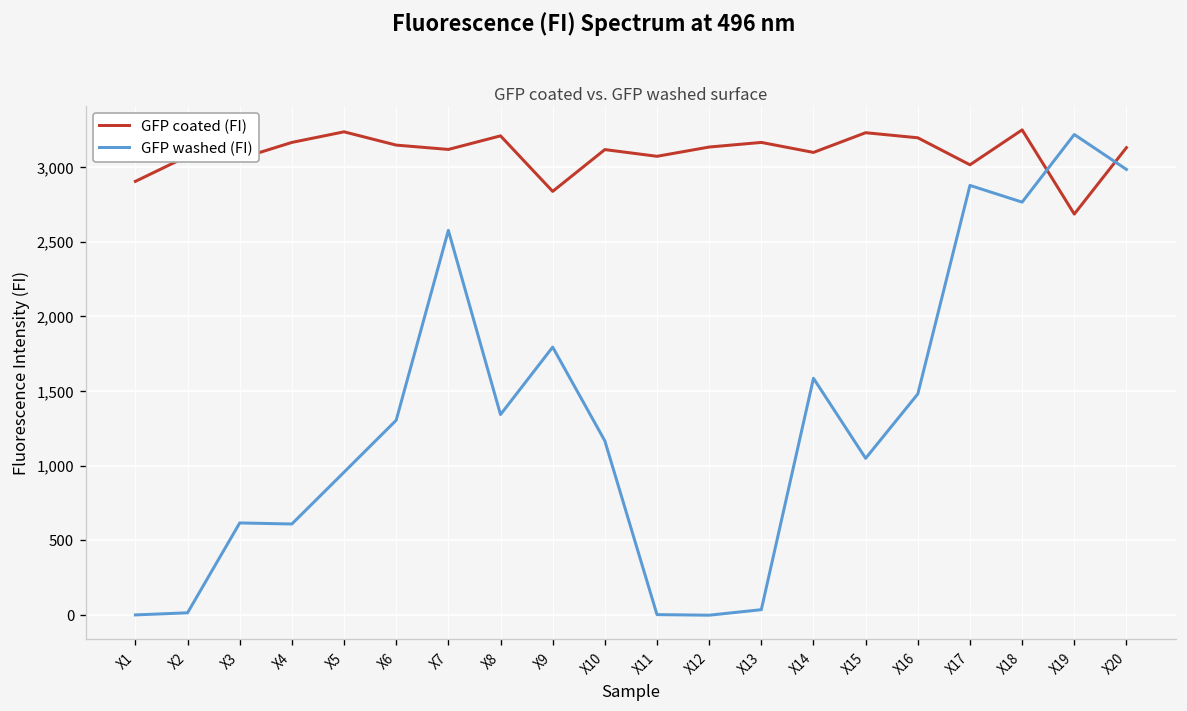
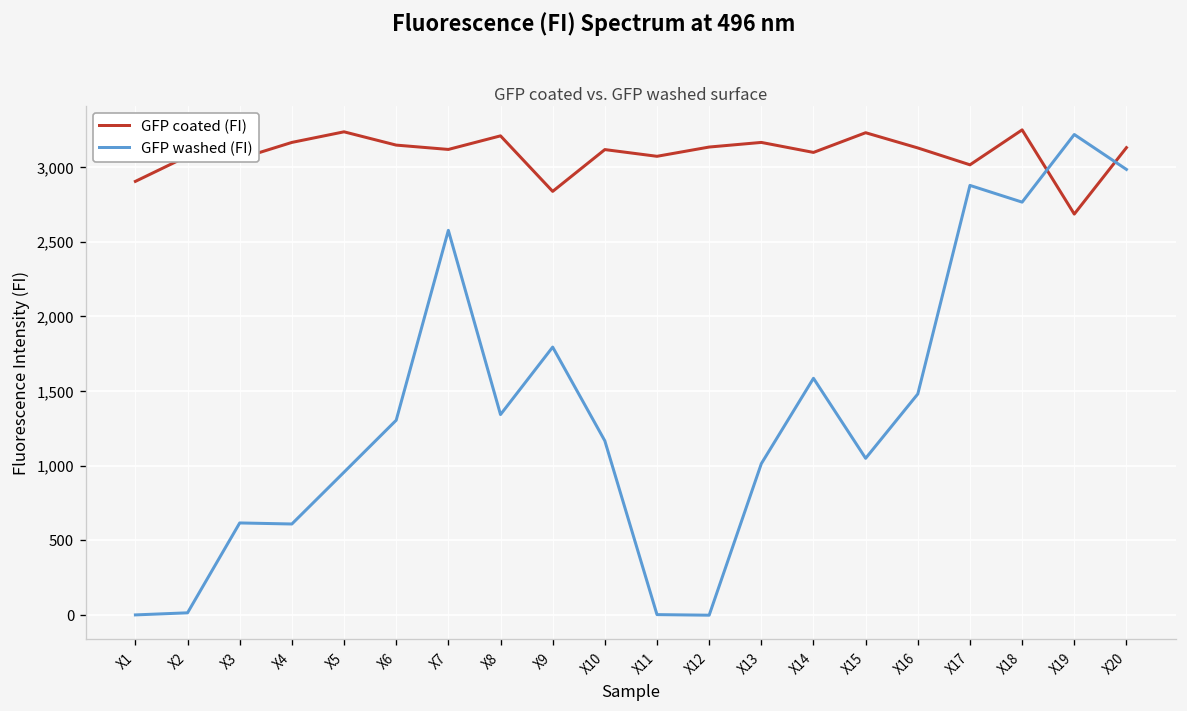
GFP washed (FI), X13: 40 -> 1,010
GFP coated (FI), X16: 3,200 -> 3,130
